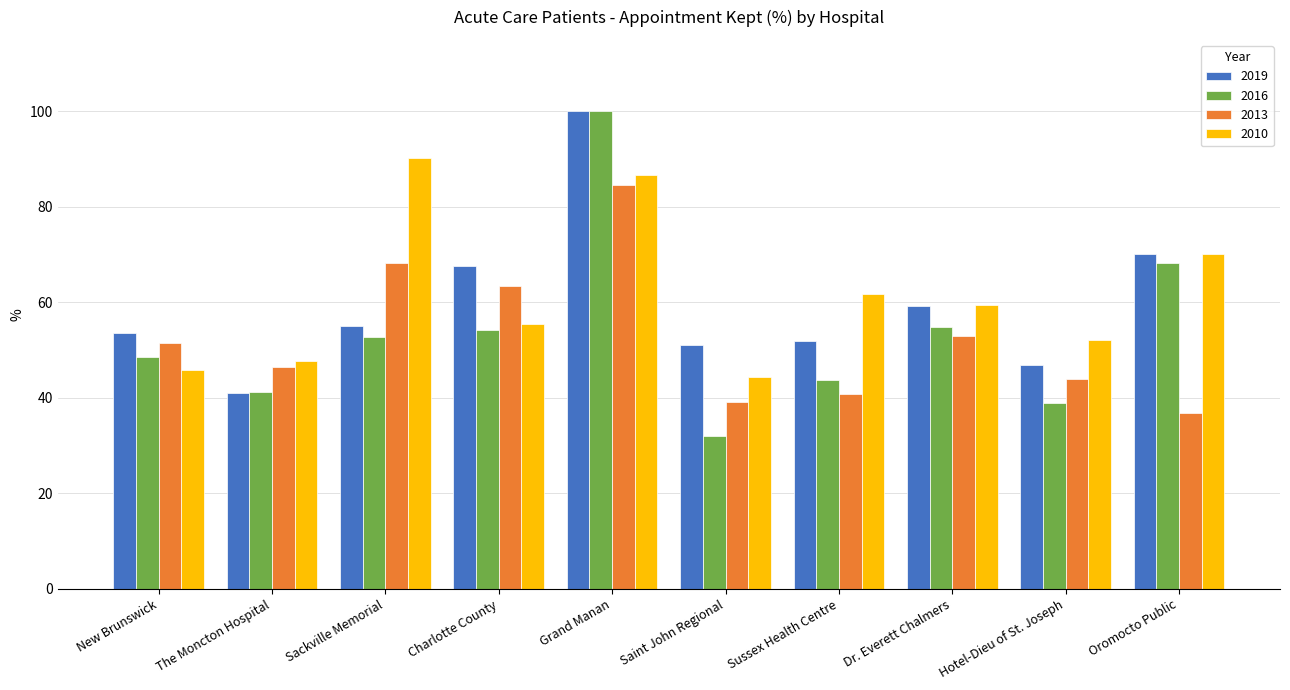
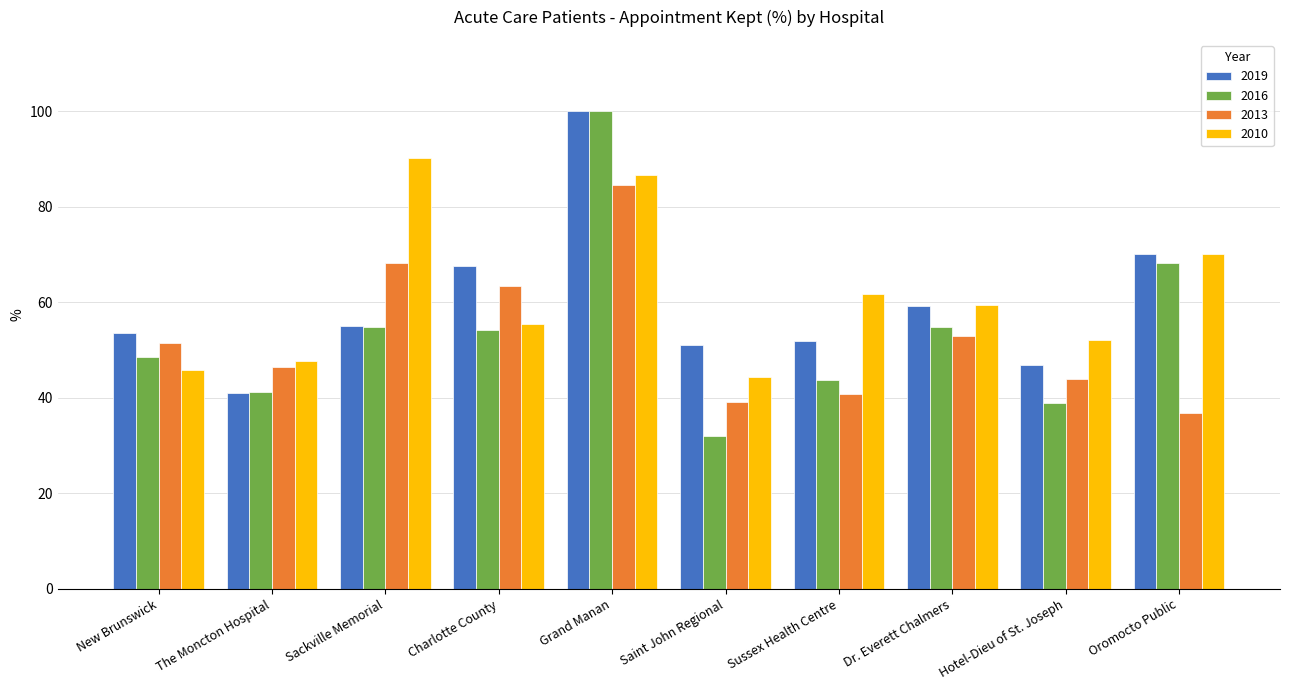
2016, Sackville Memorial: 53 -> 55
